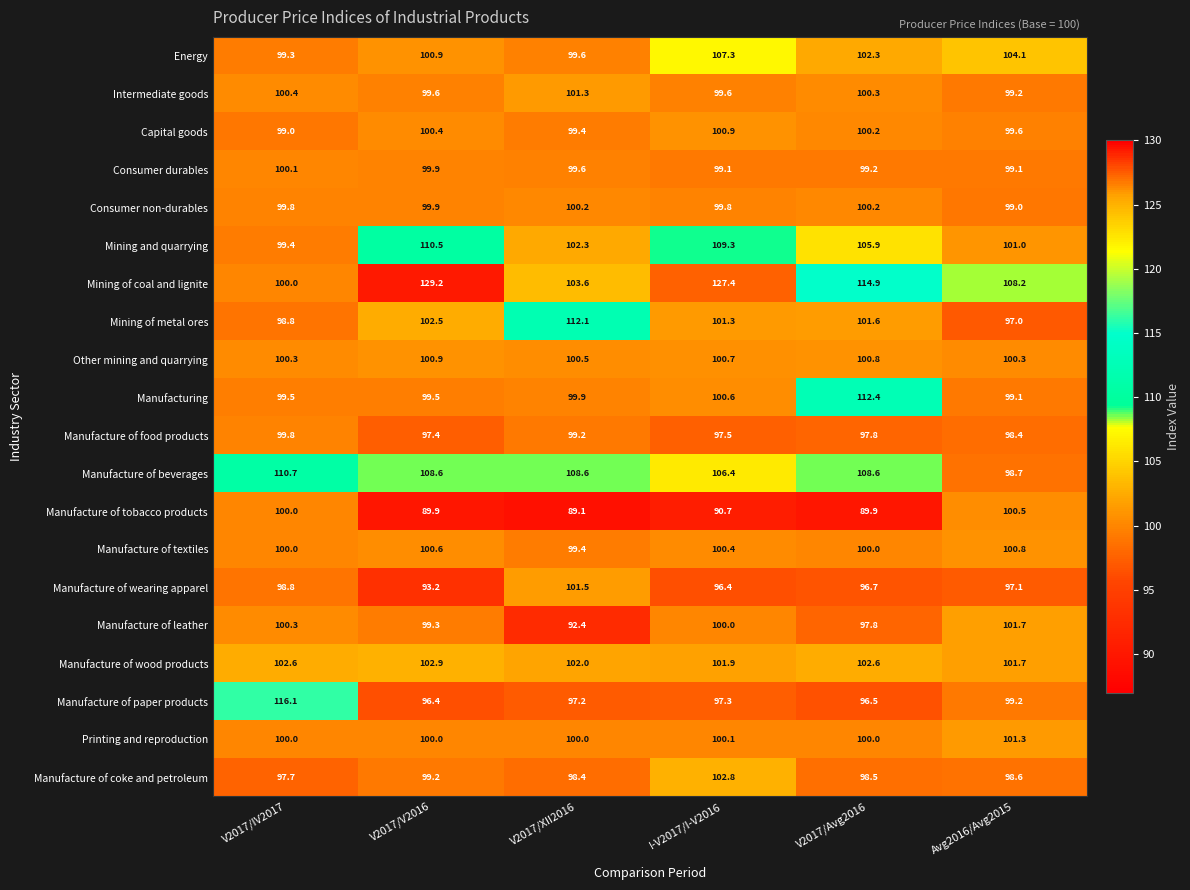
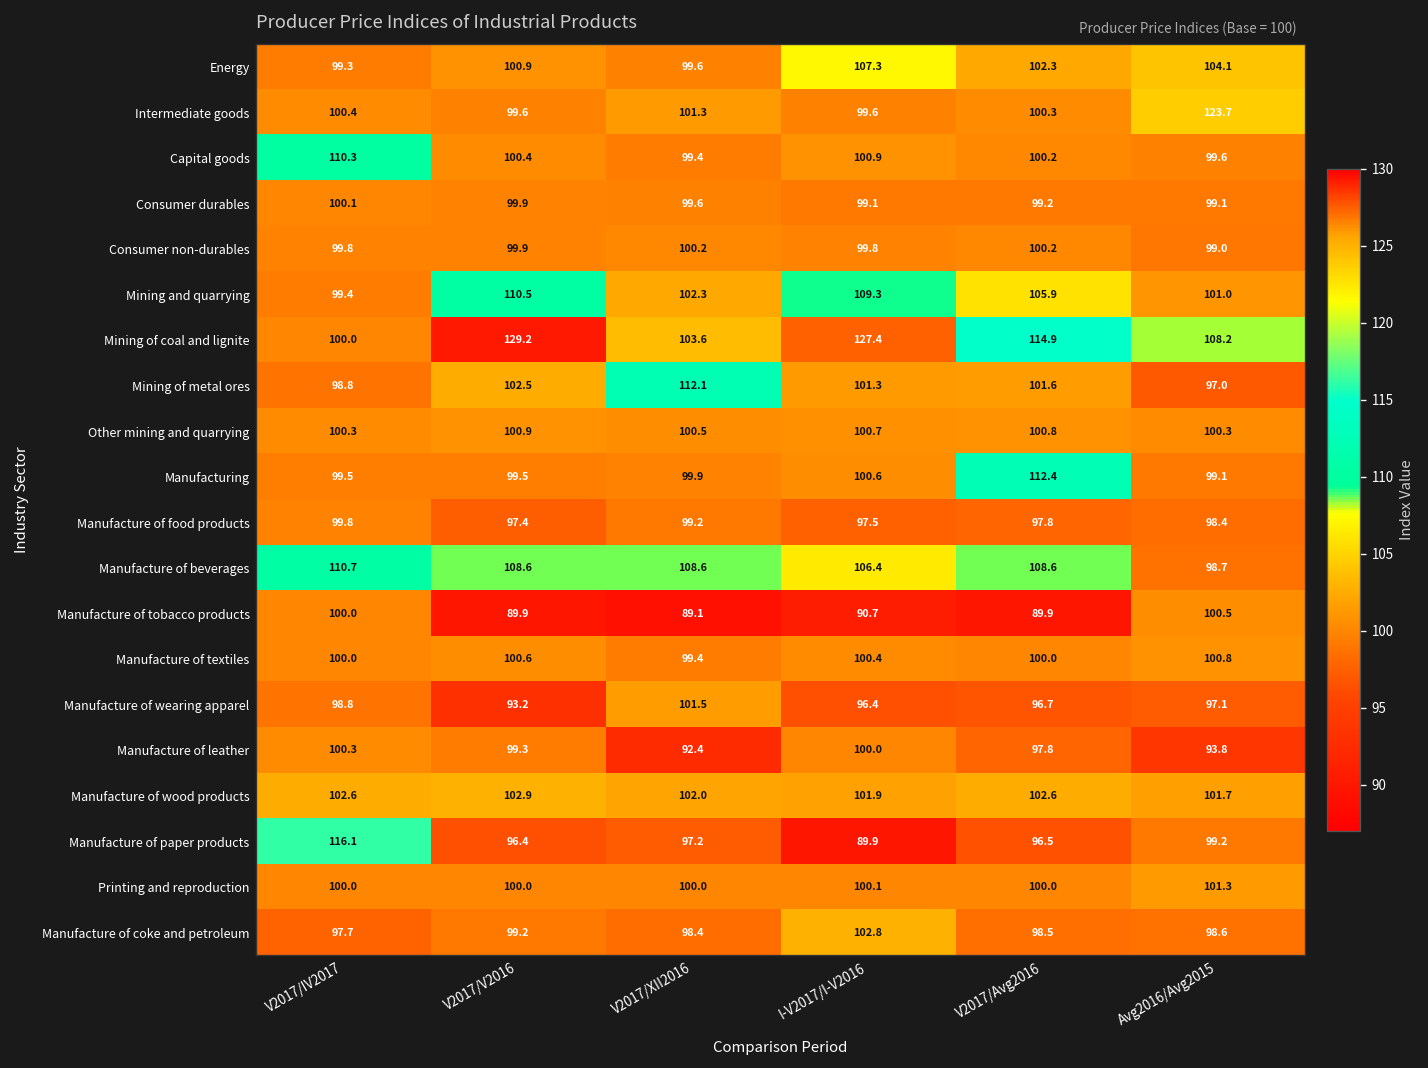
Intermediate goods, Avg2016/Avg2015: 99.2 -> 123.7
Capital goods, V2017/IV2017: 99.0 -> 110.3
Manufacture of leather, Avg2016/Avg2015: 101.7 -> 93.8
Manufacture of paper products, I-V2017/I-V2016: 97.3 -> 89.9
